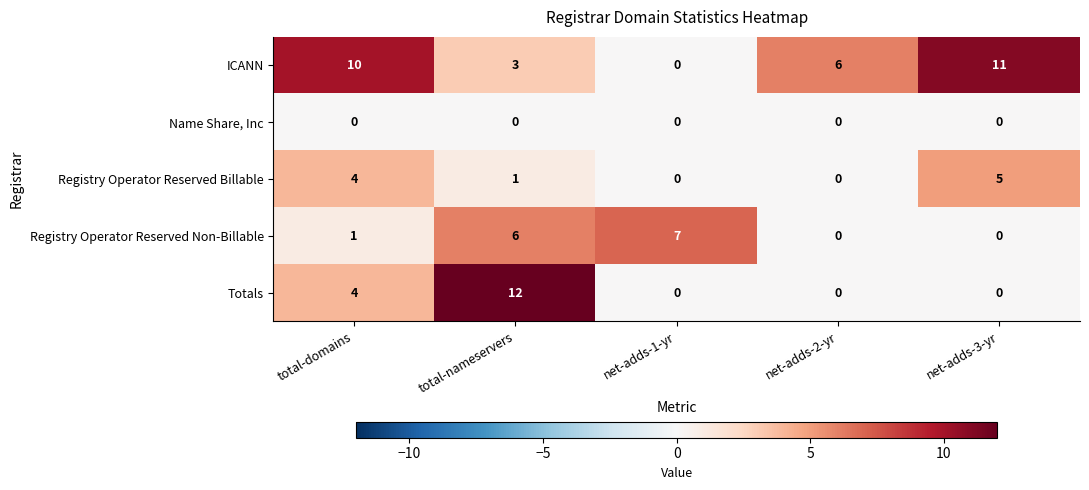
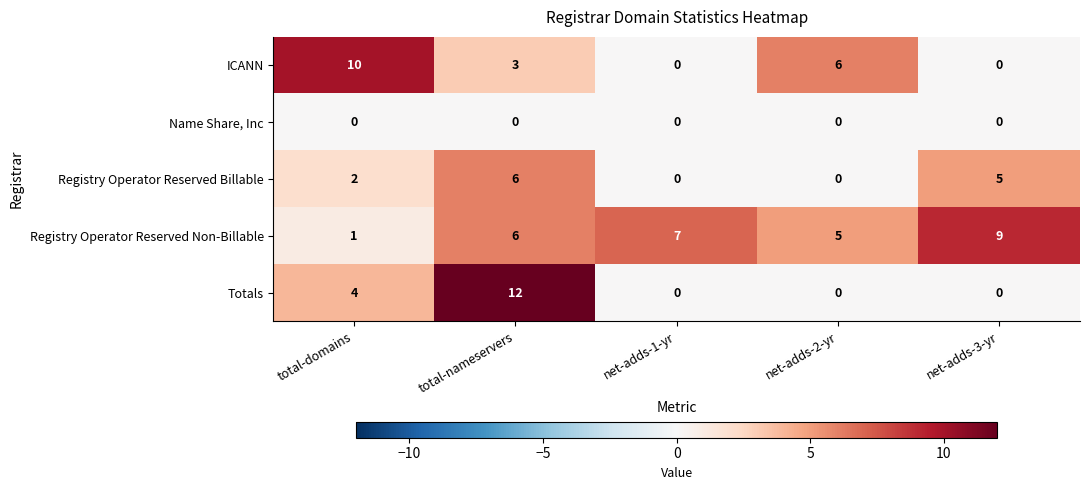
ICANN, net-adds-3-yr: 11 -> 0
Registry Operator Reserved Billable, total-domains: 4 -> 2
Registry Operator Reserved Billable, total-nameservers: 1 -> 6
Registry Operator Reserved Non-Billable, net-adds-2-yr: 0 -> 5
Registry Operator Reserved Non-Billable, net-adds-3-yr: 0 -> 9
